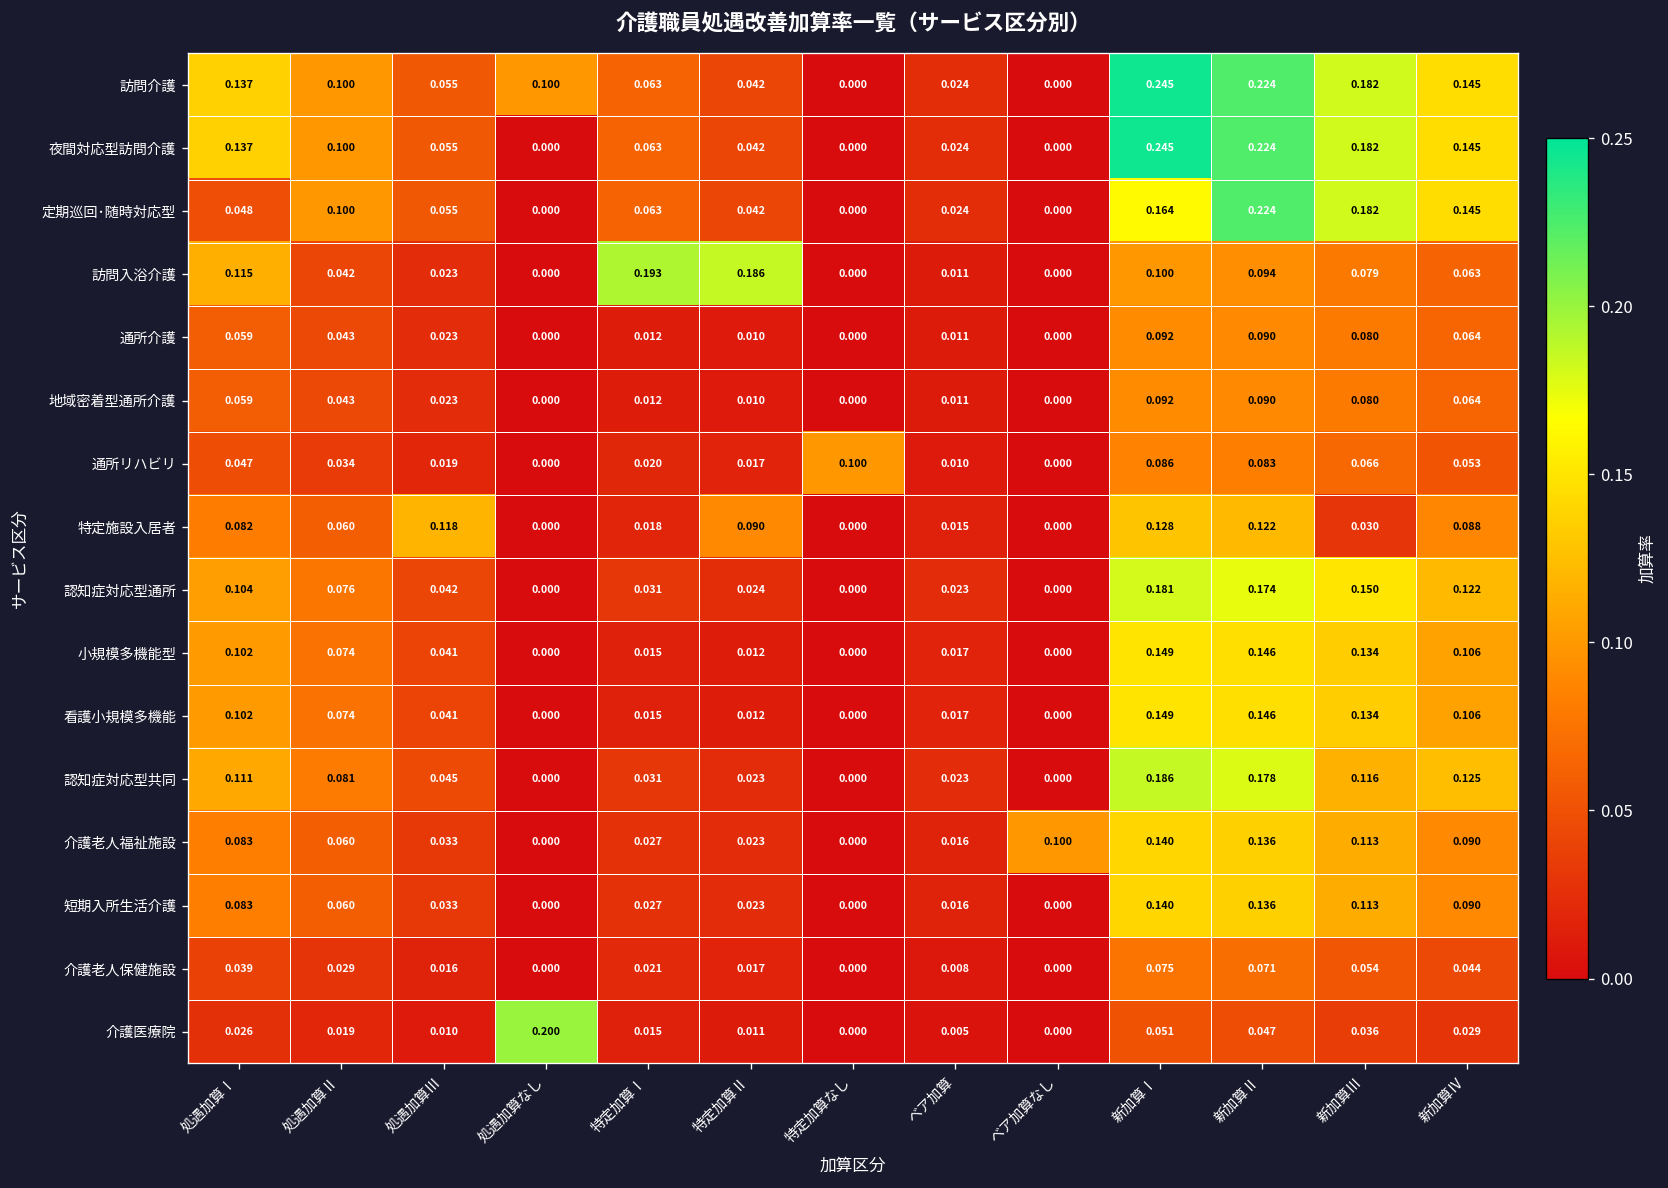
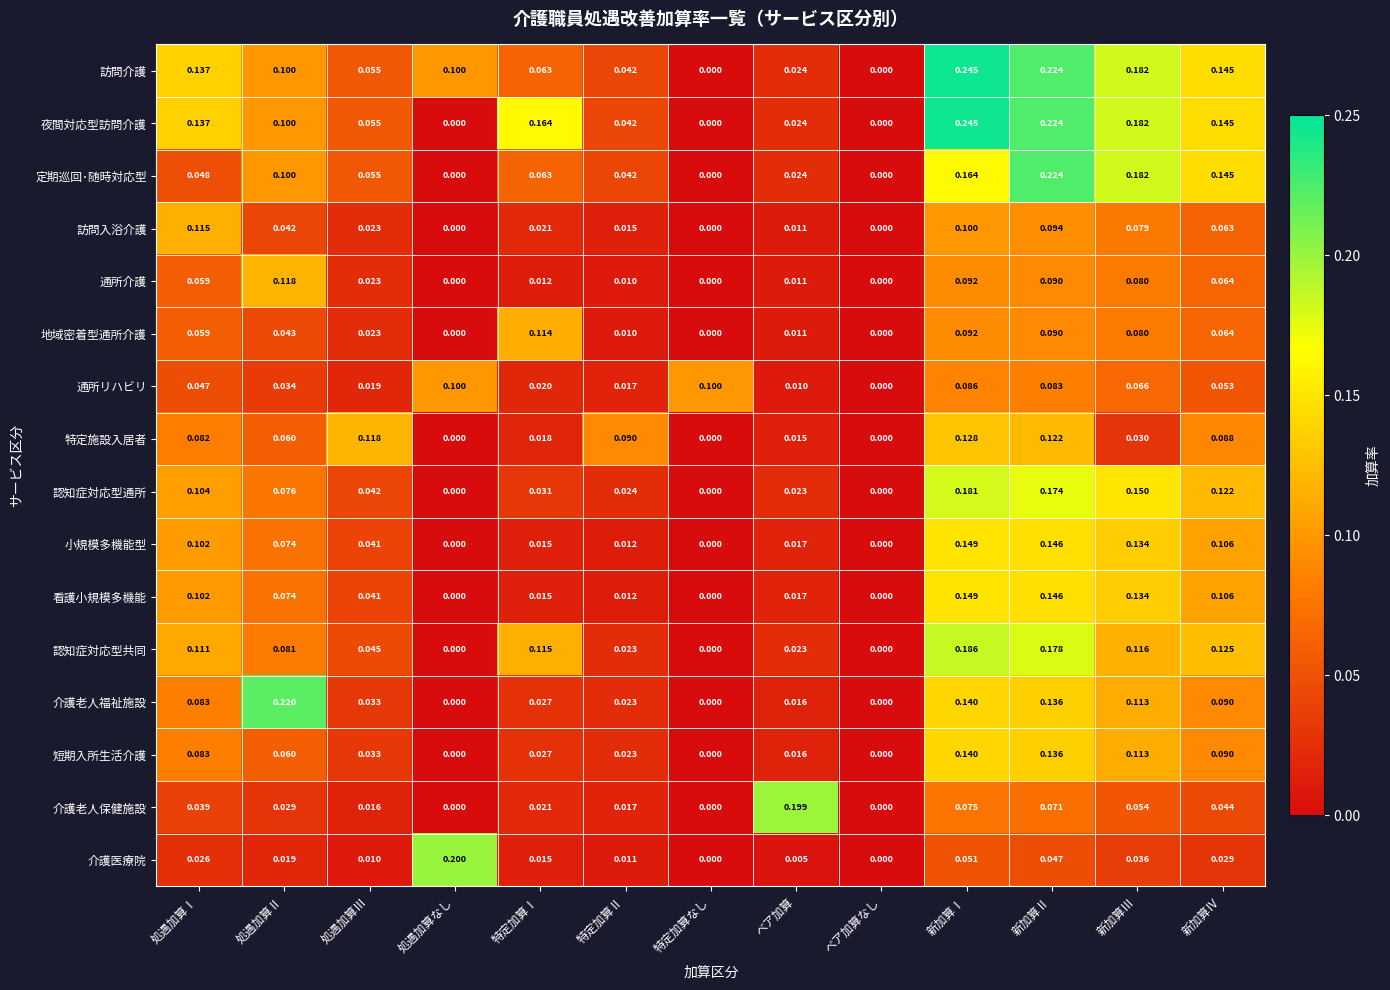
夜間対応型訪問介護, 特定加算Ⅰ: 0.063 -> 0.164
訪問入浴介護, 特定加算Ⅰ: 0.193 -> 0.021
訪問入浴介護, 特定加算Ⅱ: 0.186 -> 0.015
通所介護, 処遇加算Ⅱ: 0.043 -> 0.118
地域密着型通所介護, 特定加算Ⅰ: 0.012 -> 0.114
通所リハビリ, 処遇加算なし: 0.000 -> 0.100
認知症対応型共同, 特定加算Ⅰ: 0.031 -> 0.115
介護老人福祉施設, 処遇加算Ⅱ: 0.060 -> 0.220
介護老人福祉施設, ベア加算なし: 0.100 -> 0.000
介護老人保健施設, ベア加算: 0.008 -> 0.199
